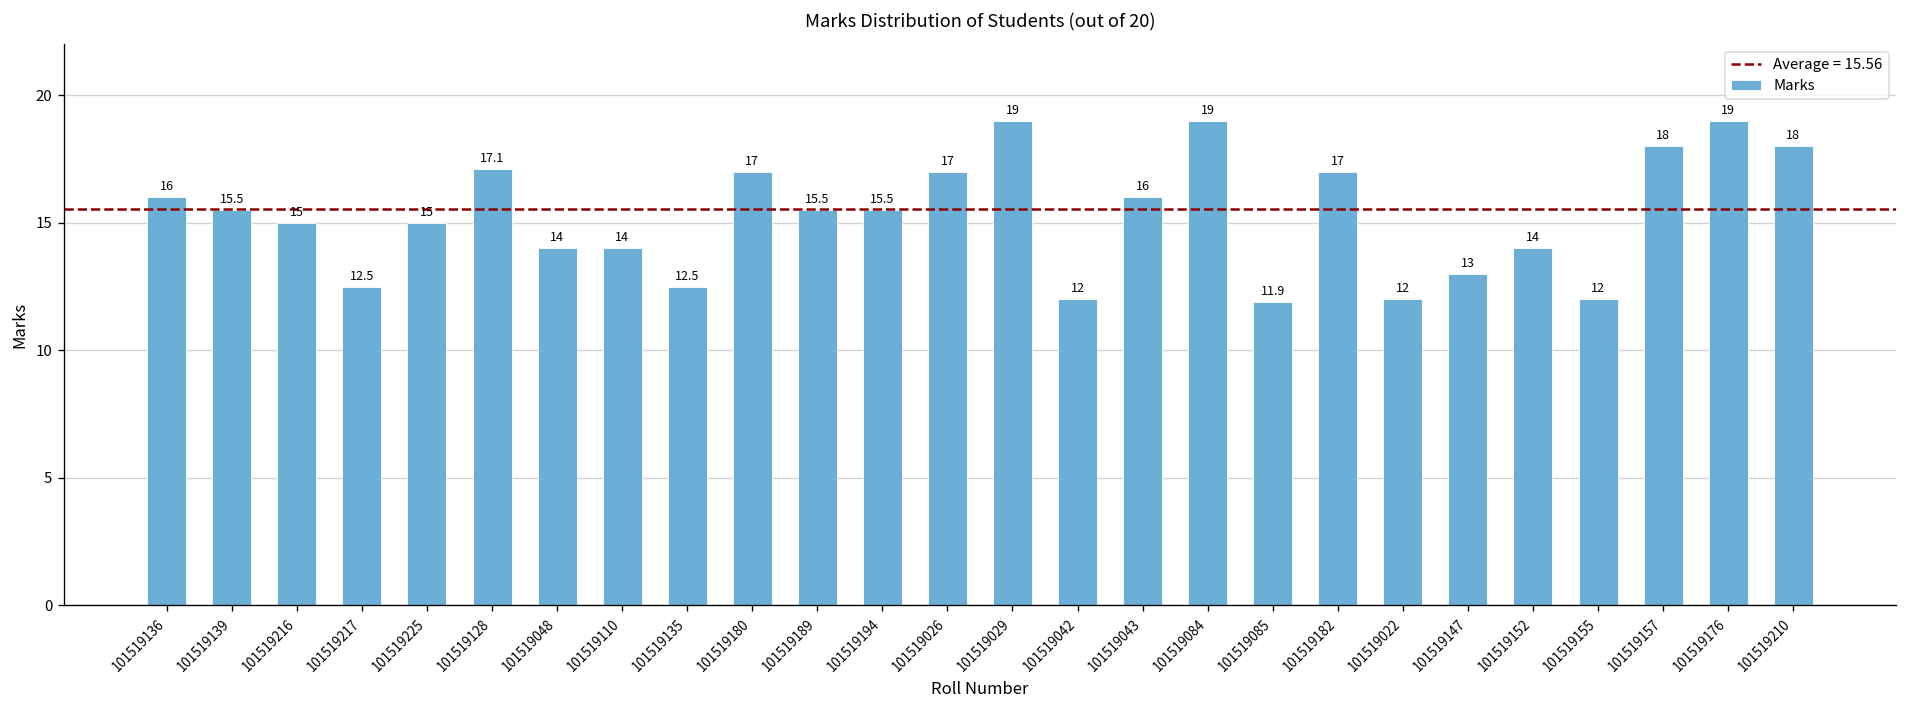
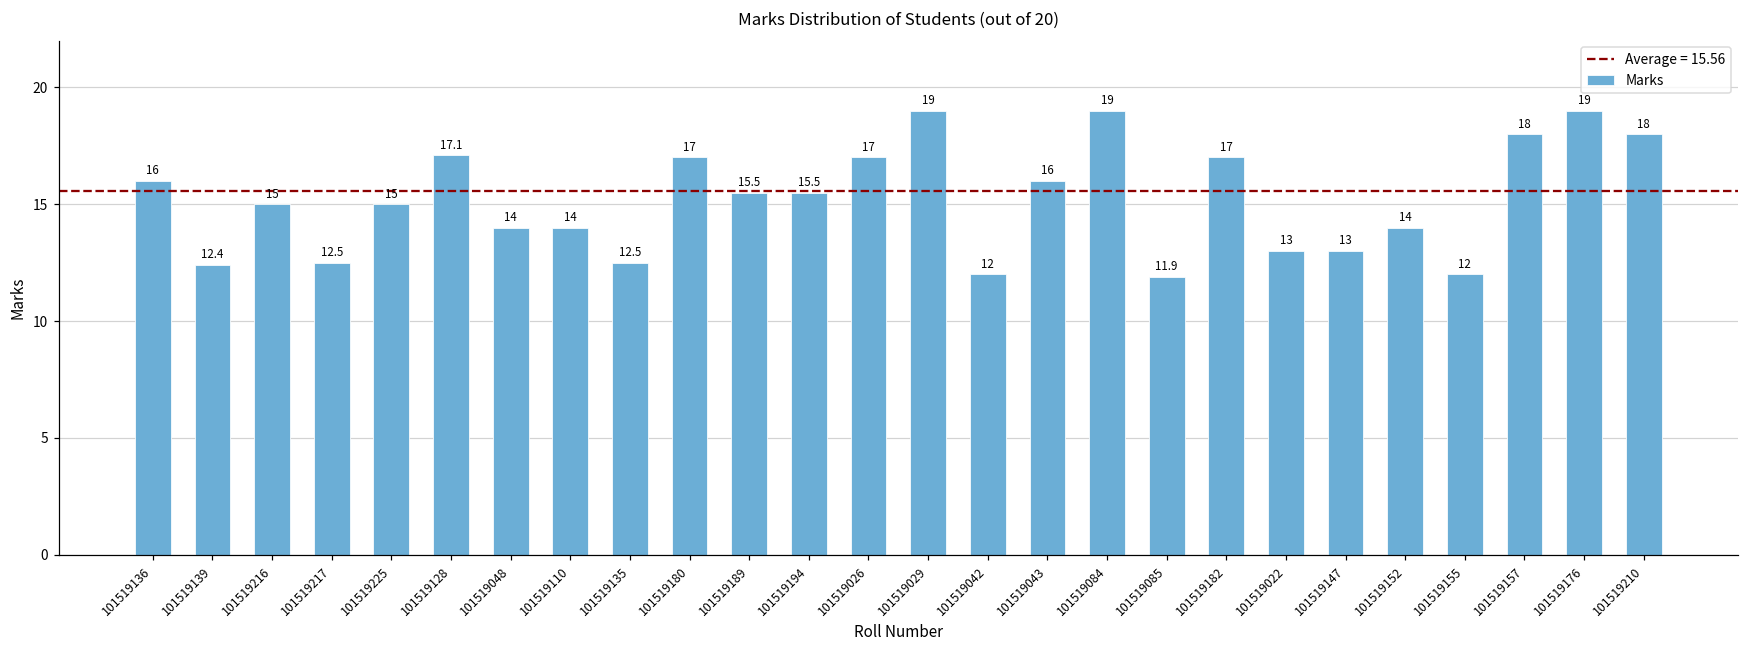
101519139: 15.5 -> 12.4
101519022: 12 -> 13
